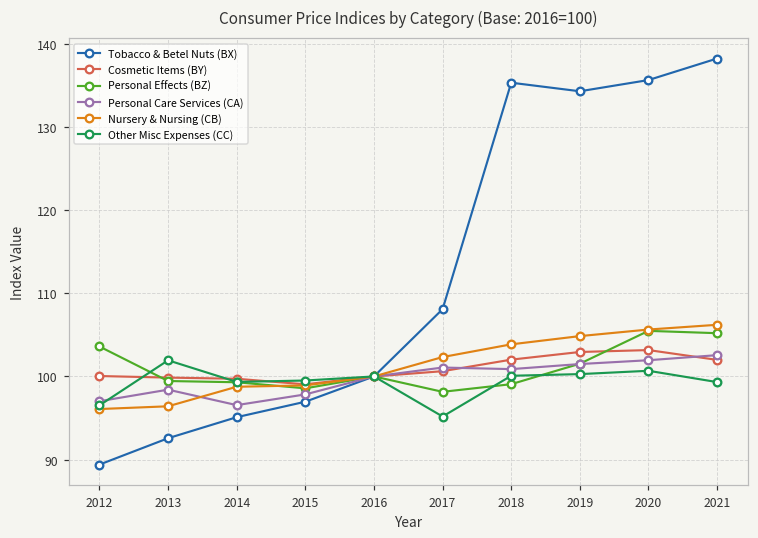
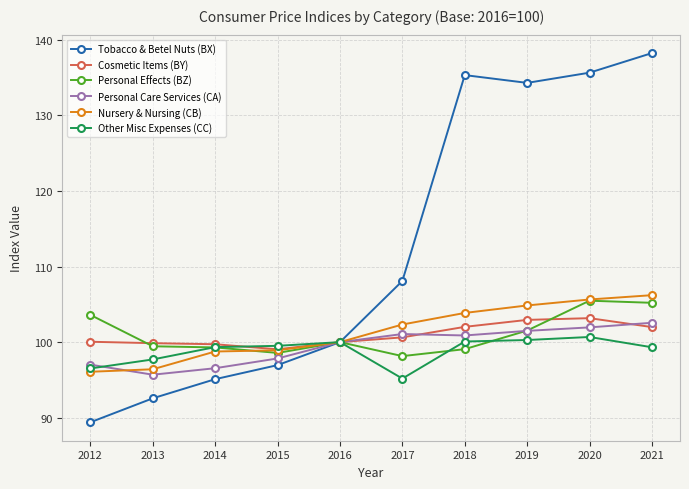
Personal Care Services (CA), 2013: 98 -> 96
Other Misc Expenses (CC), 2013: 102 -> 98
